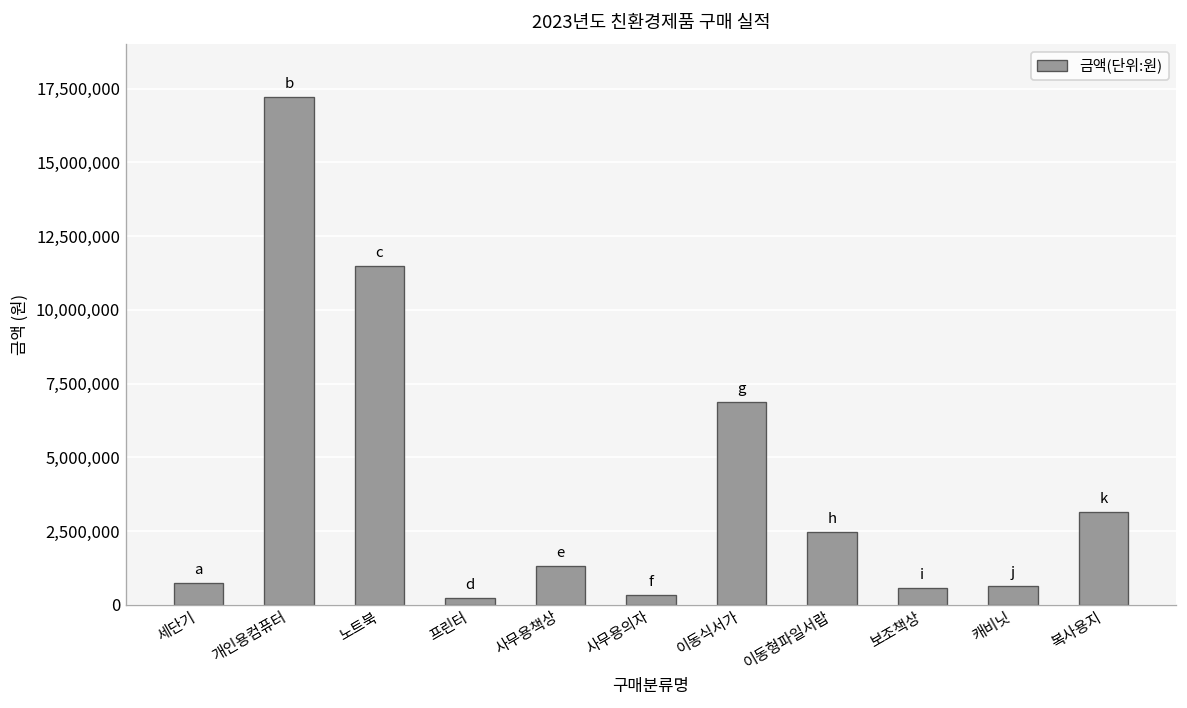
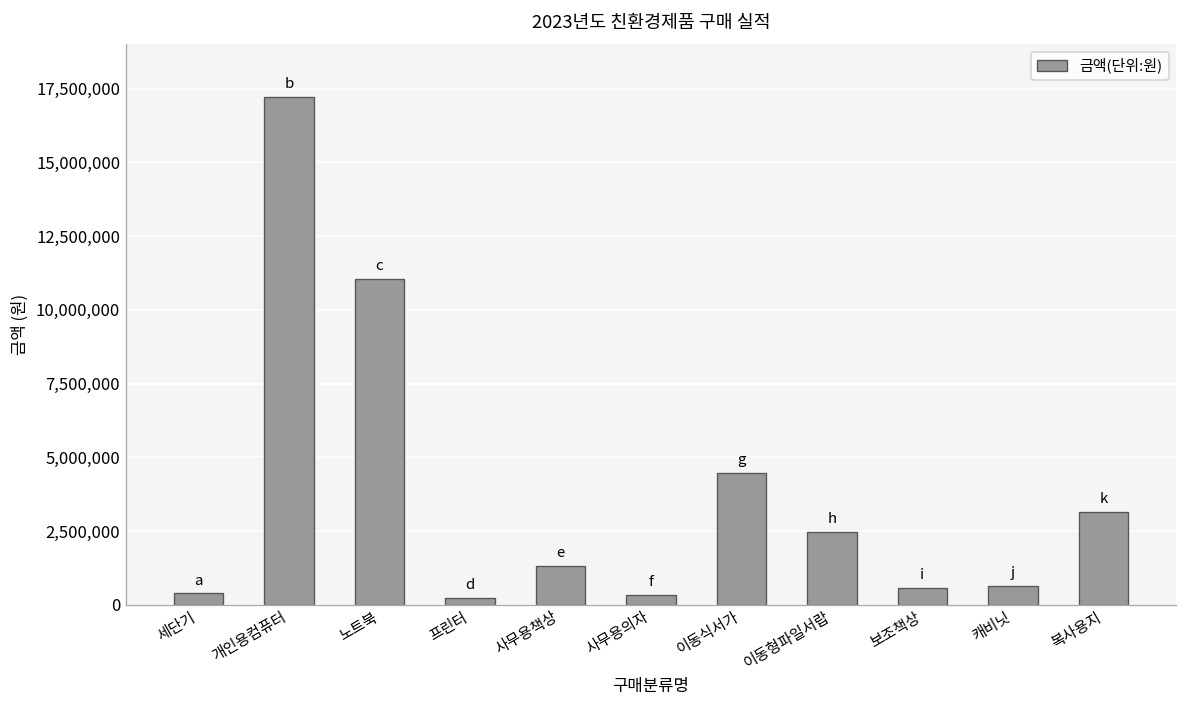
세단기: 700,000 -> 400,000
노트북: 11,500,000 -> 11,000,000
이동식서가: 6,900,000 -> 4,500,000
